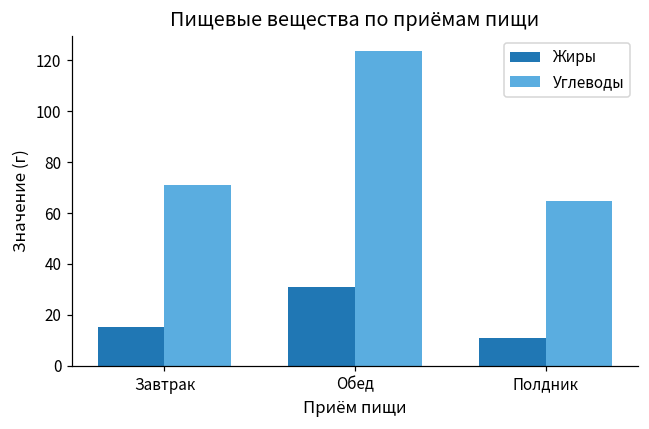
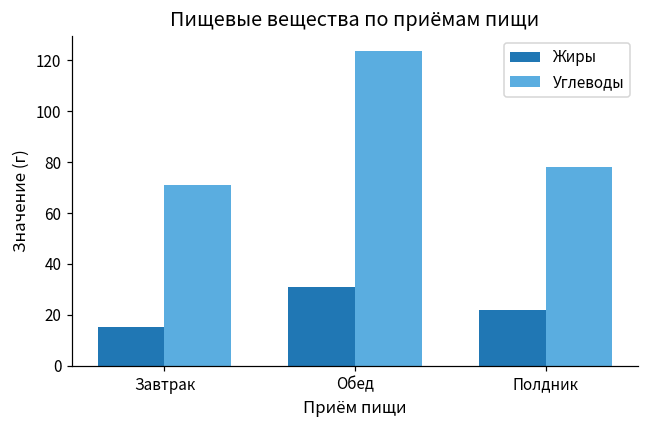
Жиры, Полдник: 11 -> 22
Углеводы, Полдник: 65 -> 78
